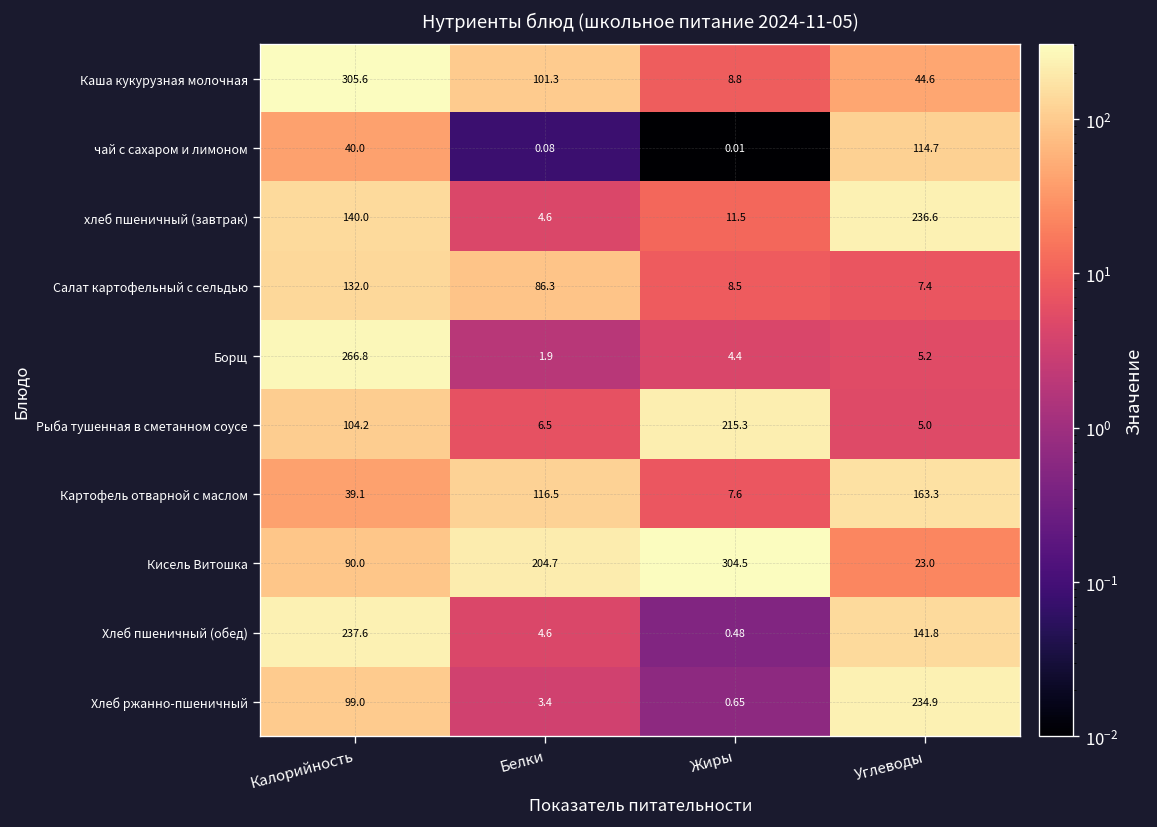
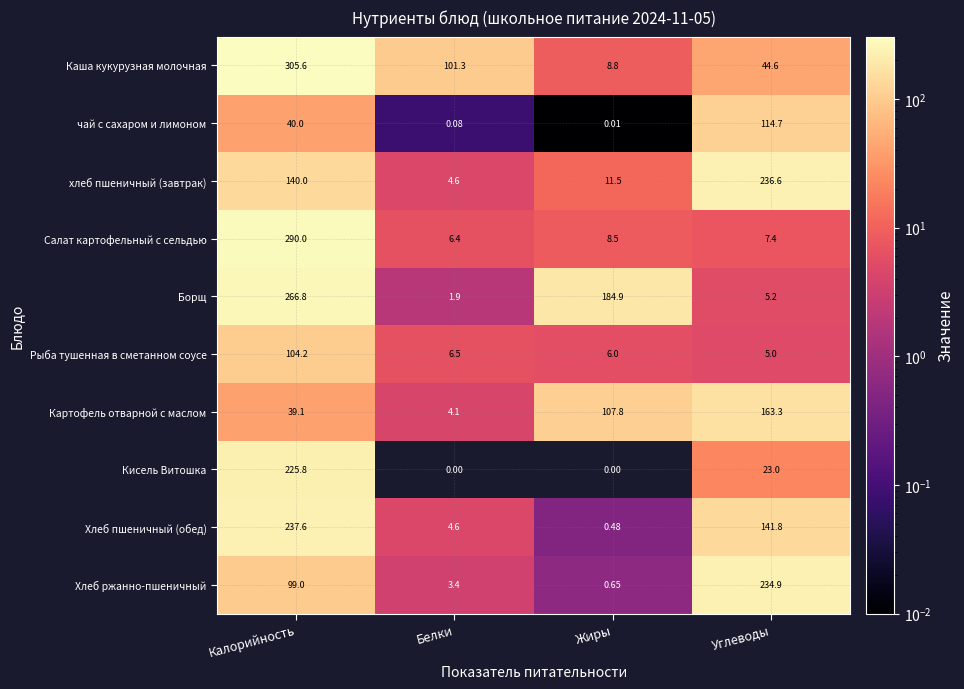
Салат картофельный с сельдью, Калорийность: 132.0 -> 290.0
Салат картофельный с сельдью, Белки: 86.3 -> 6.4
Борщ, Жиры: 4.4 -> 184.9
Рыба тушенная в сметанном соусе, Жиры: 215.3 -> 6.0
Картофель отварной с маслом, Белки: 116.5 -> 4.1
Картофель отварной с маслом, Жиры: 7.6 -> 107.8
Кисель Витошка, Калорийность: 90.0 -> 225.8
Кисель Витошка, Белки: 204.7 -> 0.00
Кисель Витошка, Жиры: 304.5 -> 0.00
